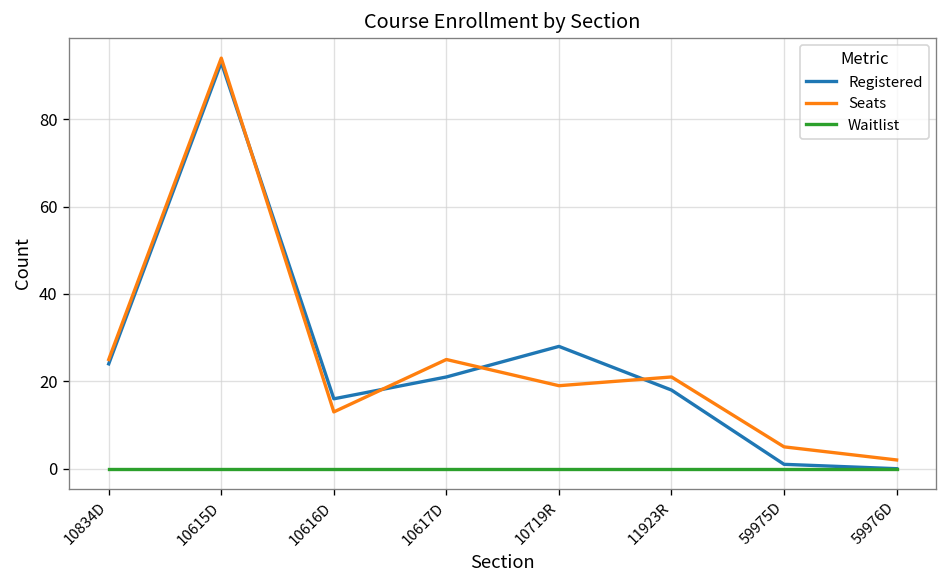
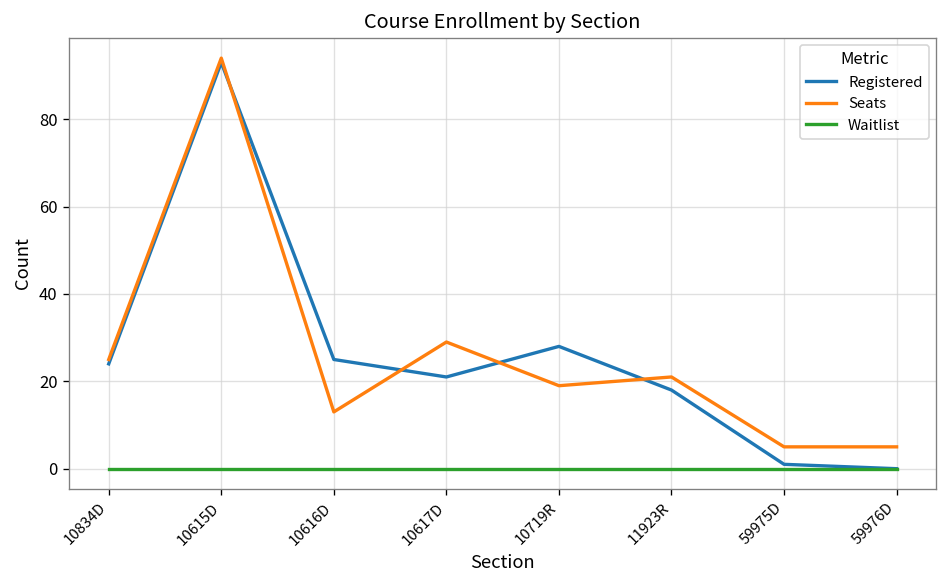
Registered, 10616D: 16 -> 25
Seats, 10617D: 25 -> 29
Seats, 59976D: 2 -> 5
